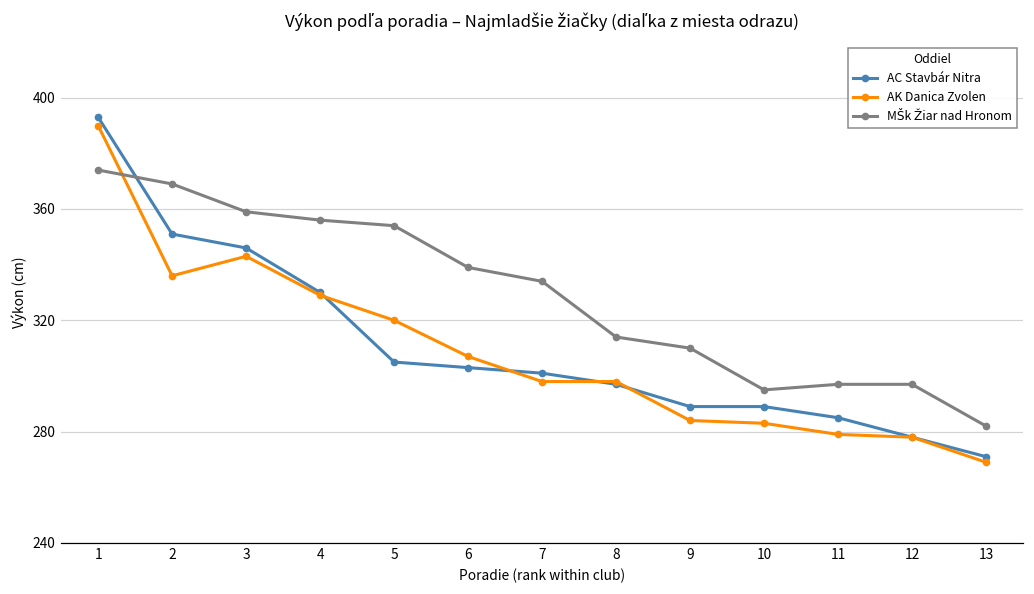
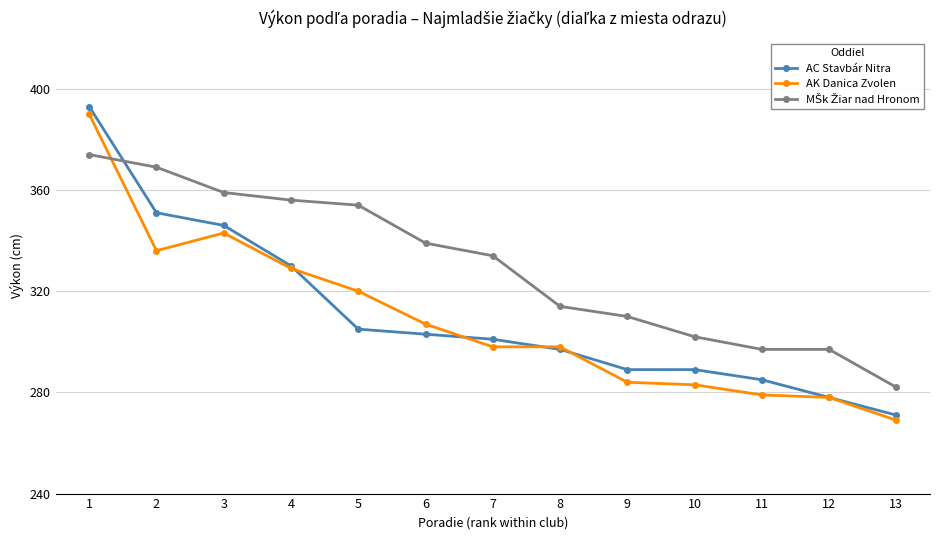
MŠk Žiar nad Hronom, 10: 295 -> 302
